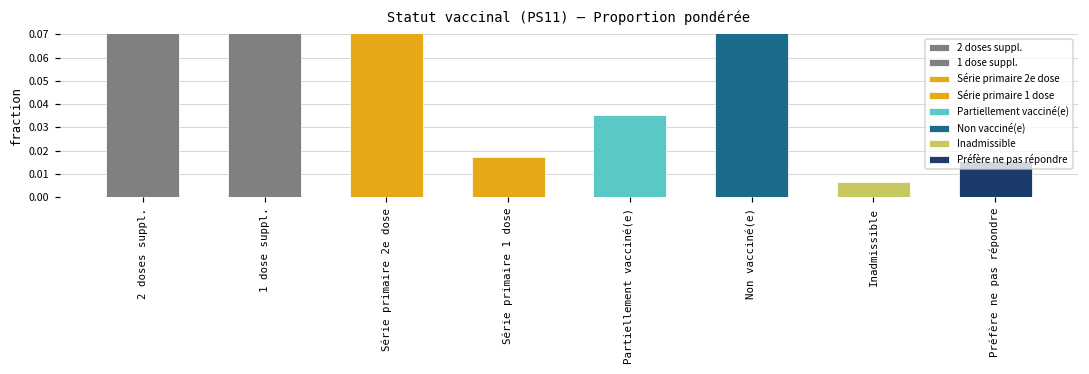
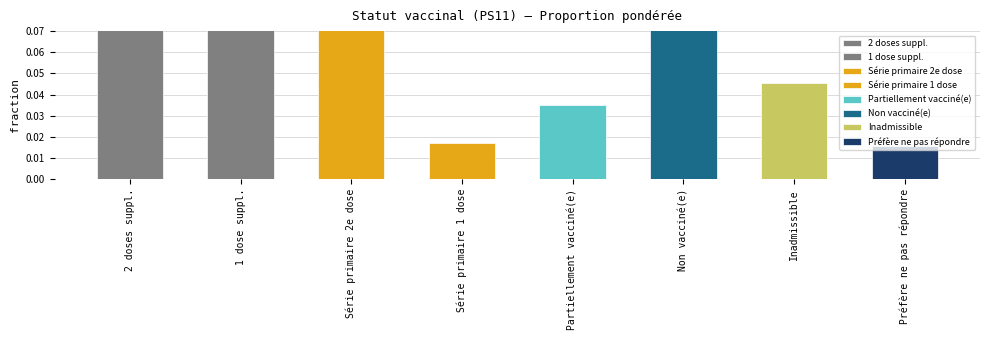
Inadmissible: 0.007 -> 0.045
